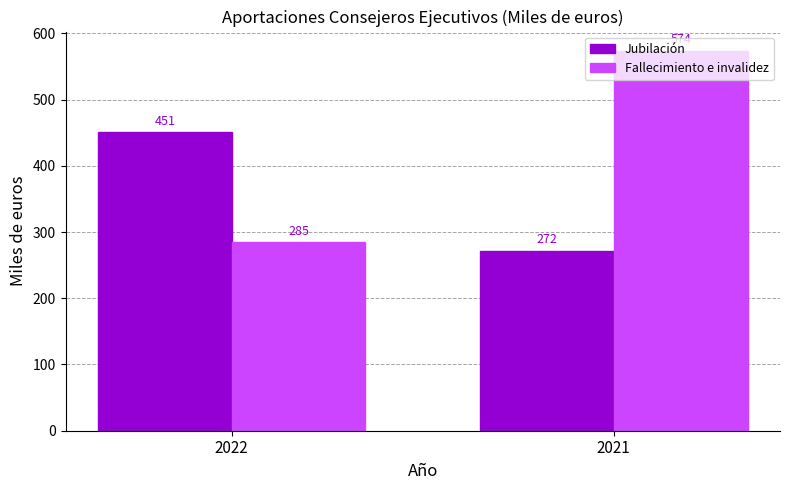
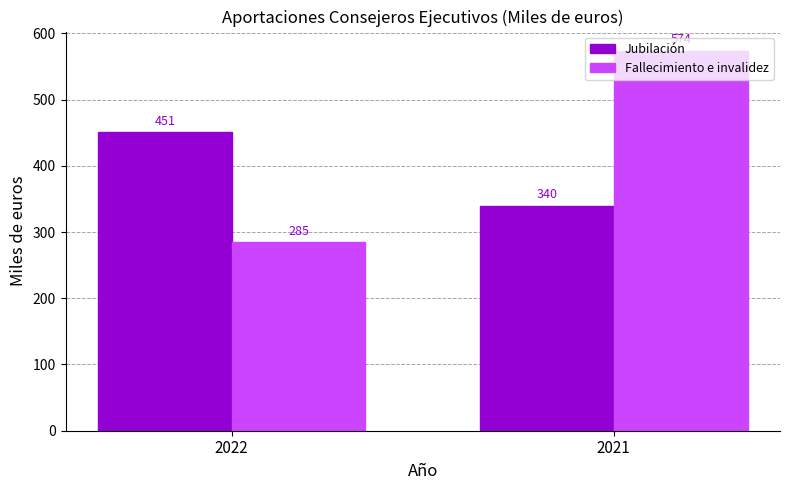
Jubilación, 2021: 272 -> 340
